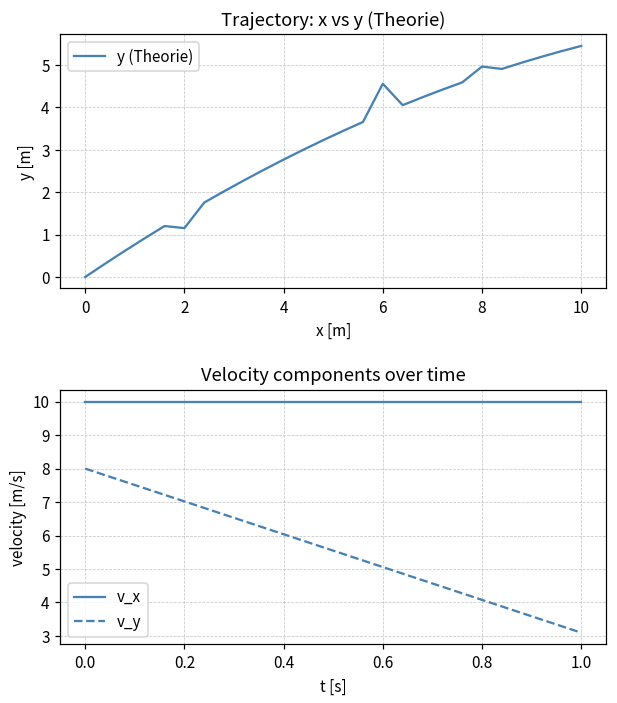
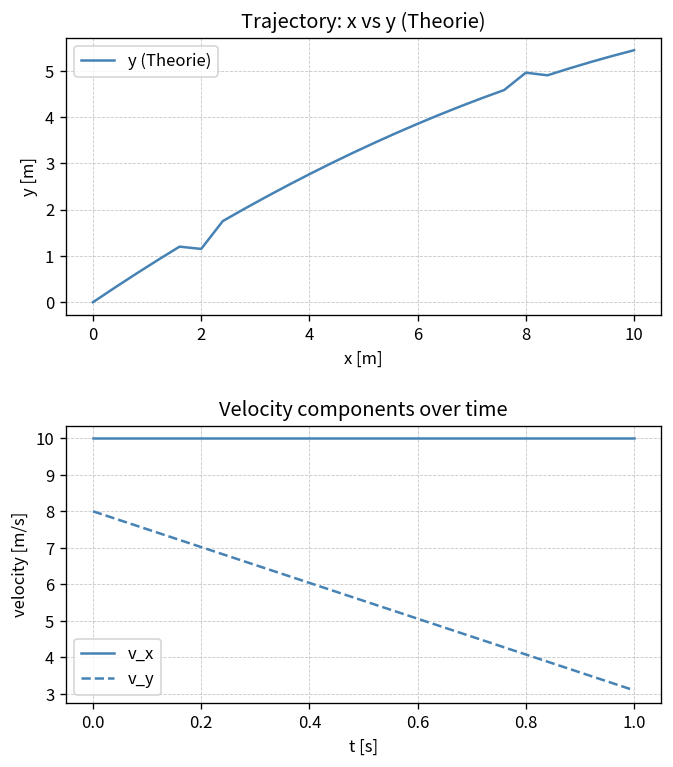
Trajectory: x vs y (Theorie), 6: 4.6 -> 3.9
